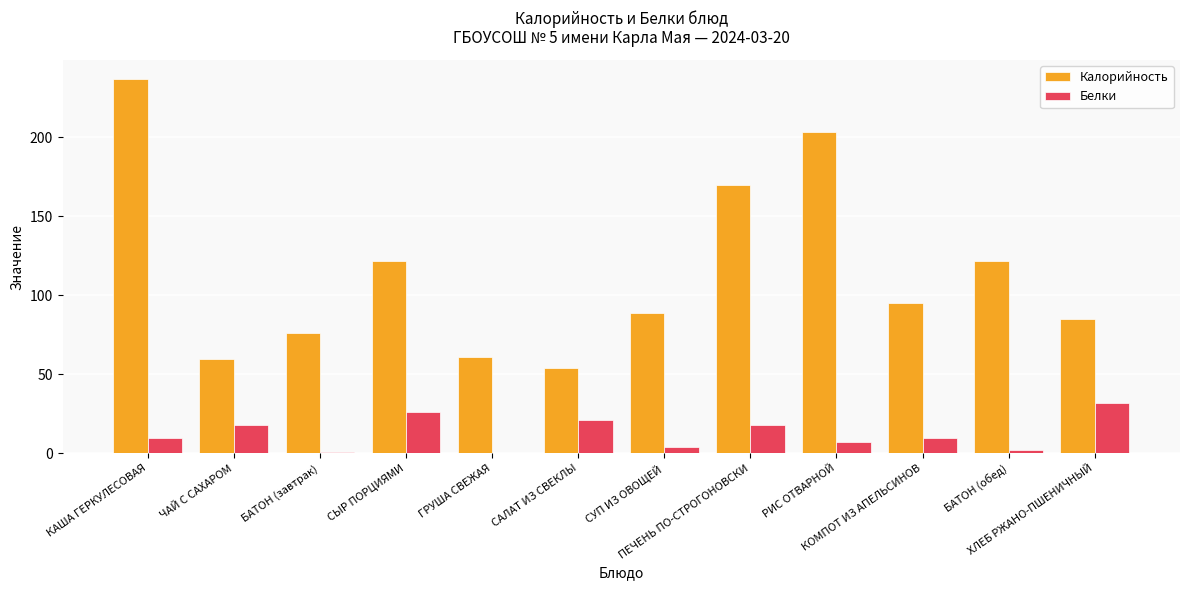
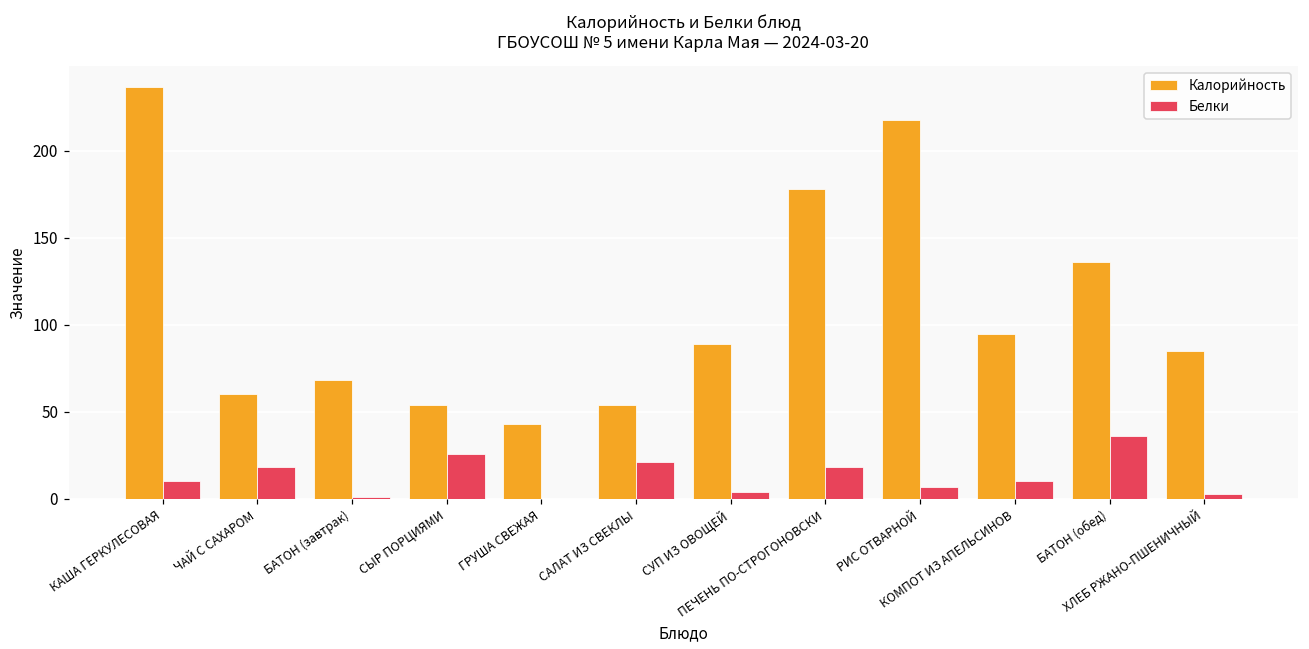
Калорийность, БАТОН (завтрак): 76 -> 68
Калорийность, СЫР ПОРЦИЯМИ: 122 -> 54
Калорийность, ГРУША СВЕЖАЯ: 61 -> 43
Калорийность, ПЕЧЕНЬ ПО-СТРОГОНОВСКИ: 170 -> 178
Калорийность, РИС ОТВАРНОЙ: 203 -> 218
Калорийность, БАТОН (обед): 122 -> 136
Белки, БАТОН (обед): 2 -> 36
Белки, ХЛЕБ РЖАНО-ПШЕНИЧНЫЙ: 32 -> 3
